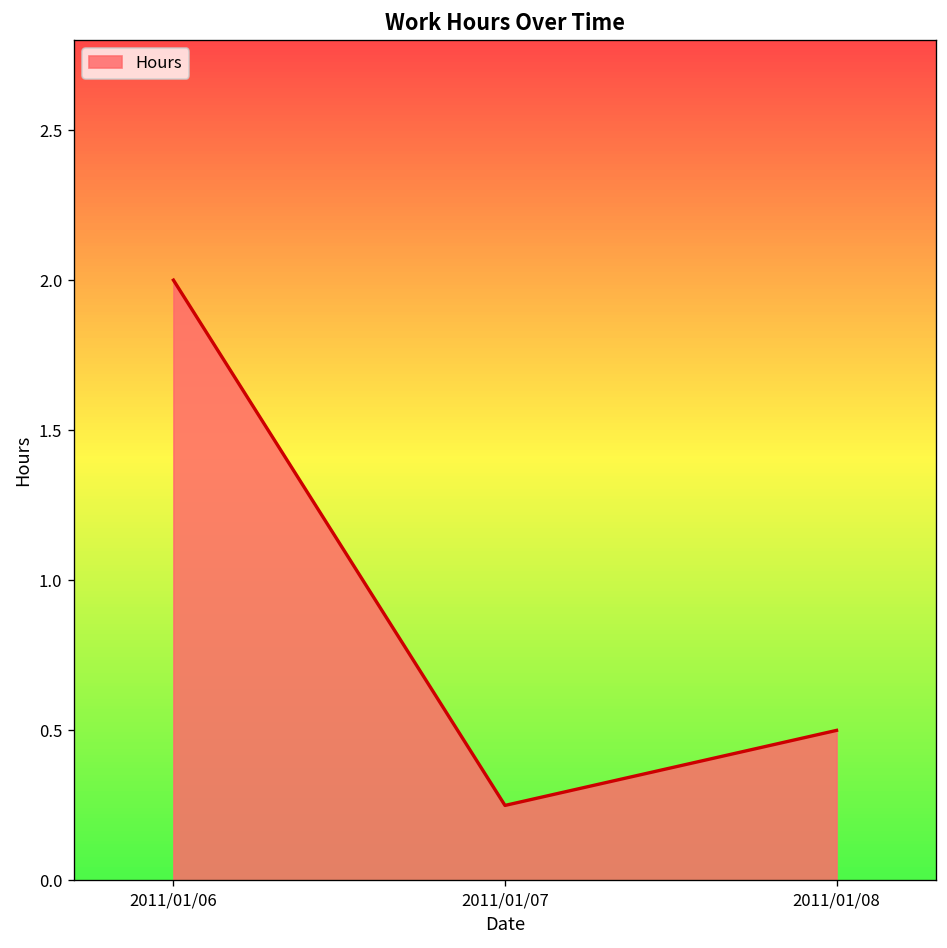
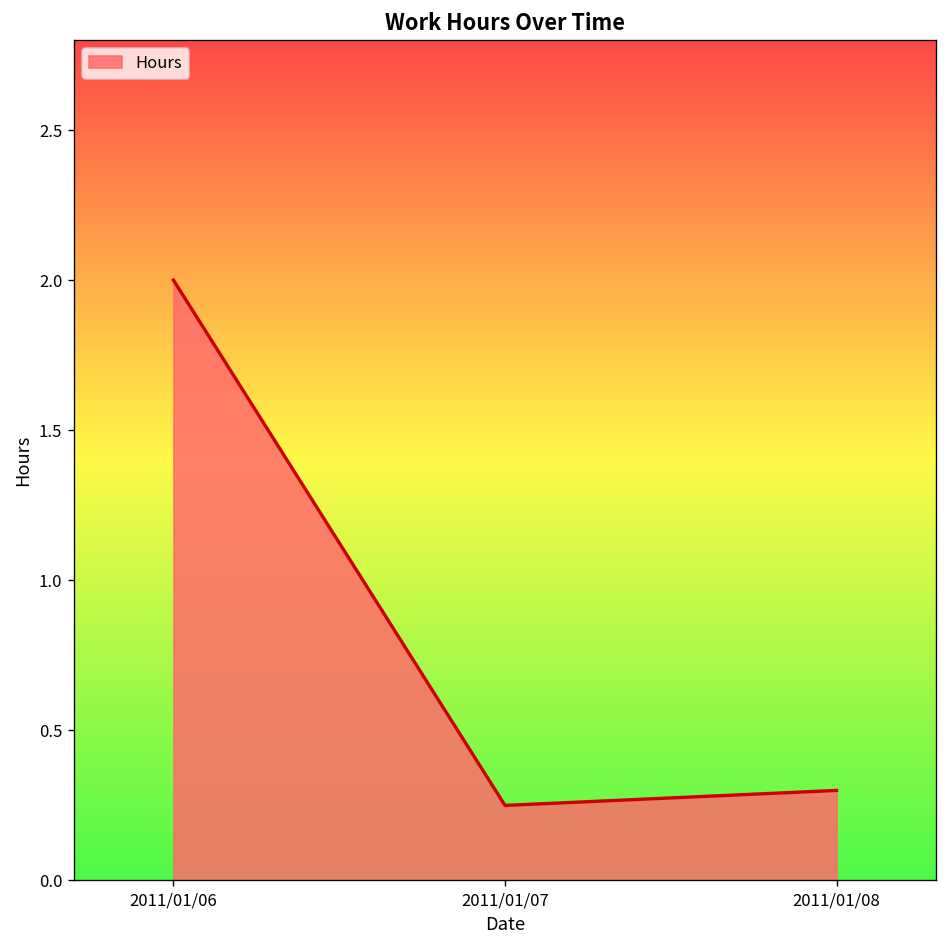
2011/01/08: 0.5 -> 0.3
